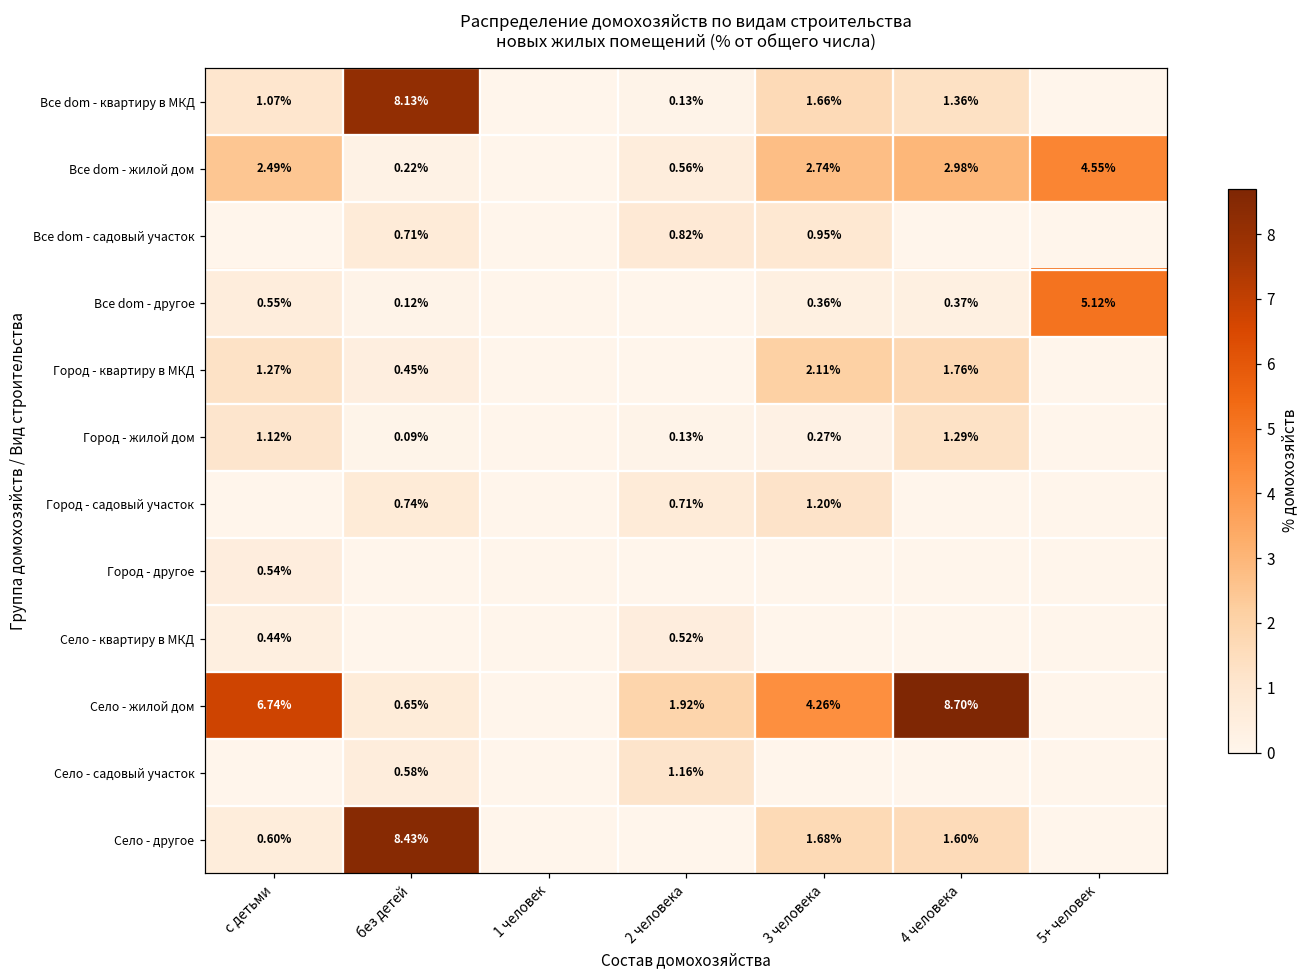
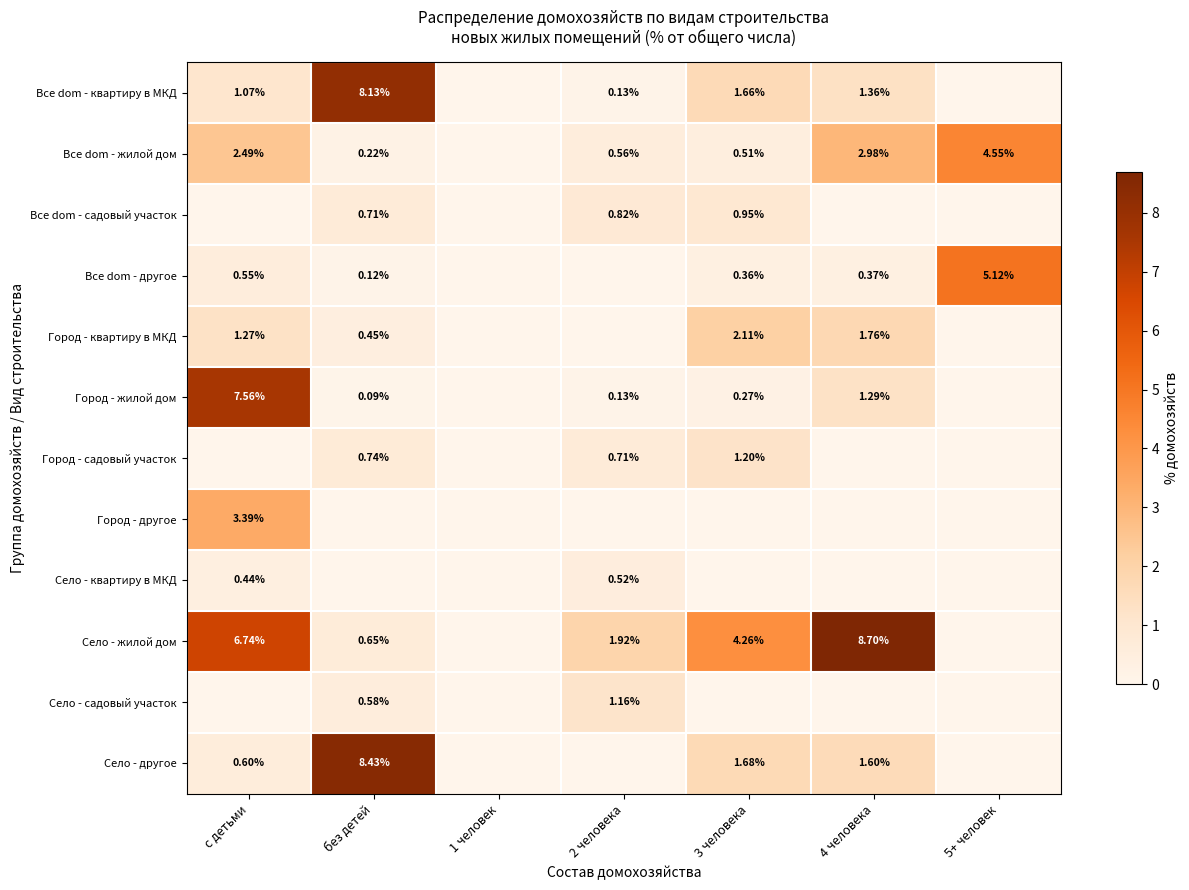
Все dom - жилой дом, 3 человека: 2.74% -> 0.51%
Город - жилой дом, с детьми: 1.12% -> 7.56%
Город - другое, с детьми: 0.54% -> 3.39%
